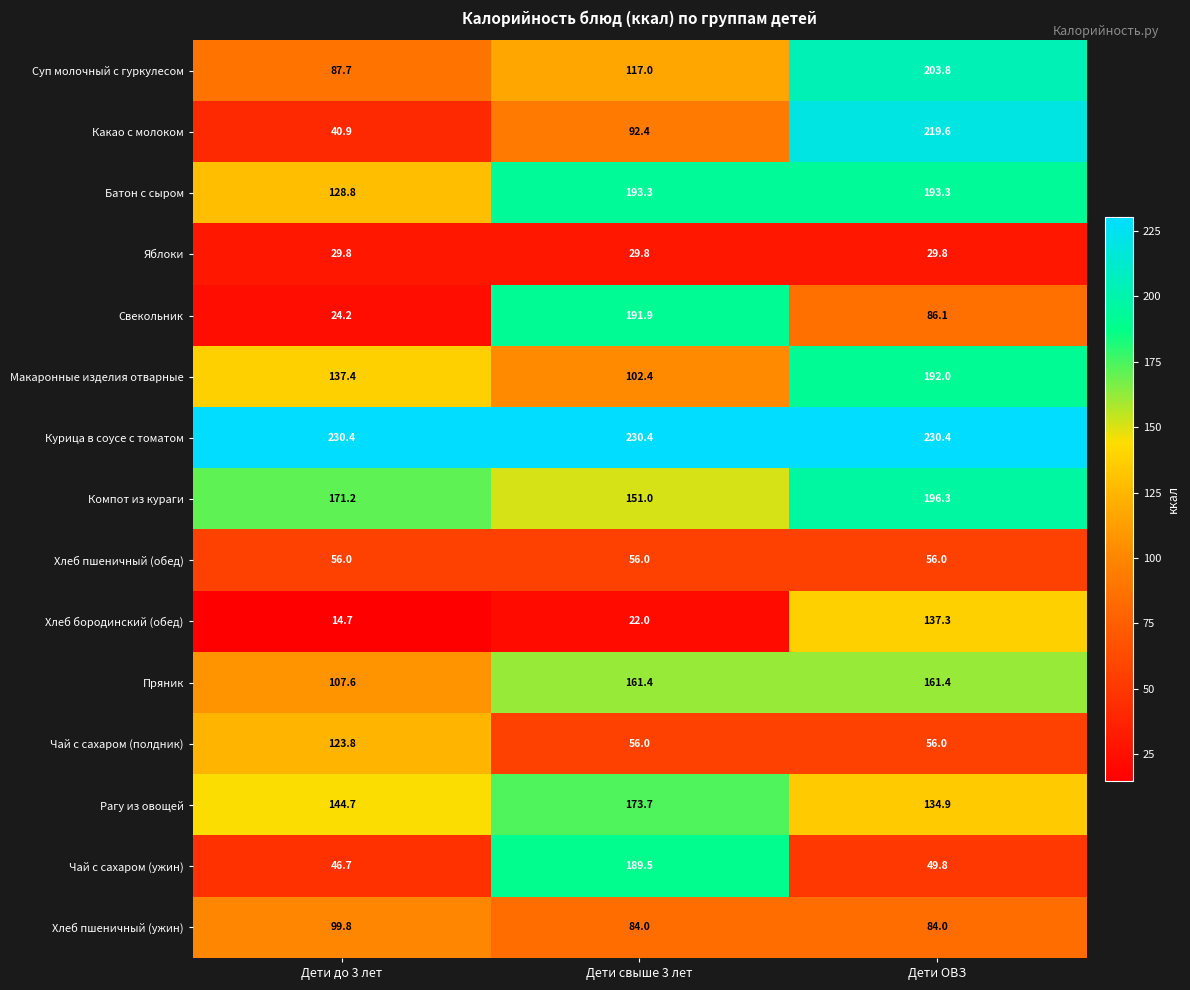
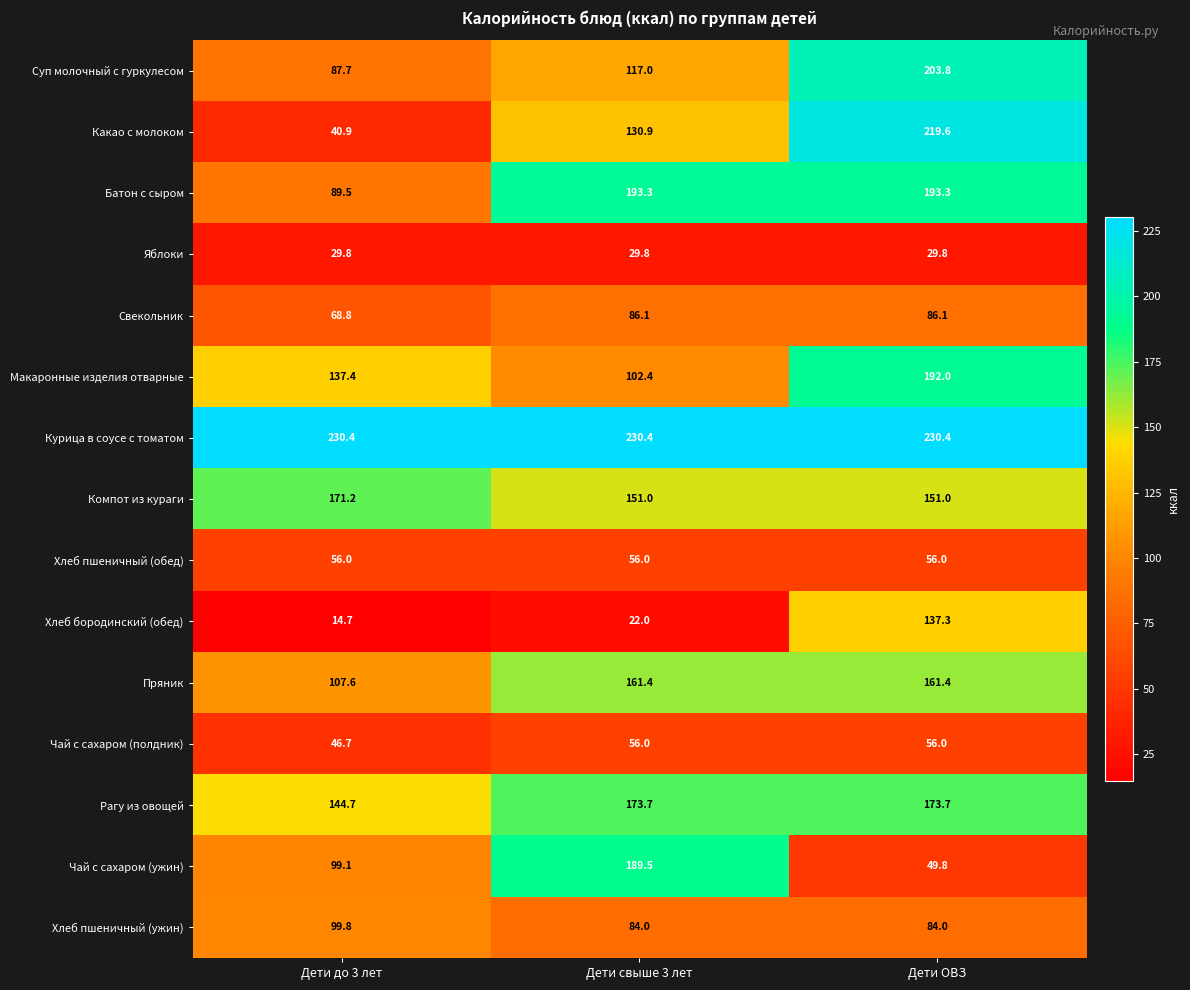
Какао с молоком, Дети свыше 3 лет: 92.4 -> 130.9
Батон с сыром, Дети до 3 лет: 128.8 -> 89.5
Свекольник, Дети до 3 лет: 24.2 -> 68.8
Свекольник, Дети свыше 3 лет: 191.9 -> 86.1
Компот из кураги, Дети ОВЗ: 196.3 -> 151.0
Чай с сахаром (полдник), Дети до 3 лет: 123.8 -> 46.7
Рагу из овощей, Дети ОВЗ: 134.9 -> 173.7
Чай с сахаром (ужин), Дети до 3 лет: 46.7 -> 99.1
